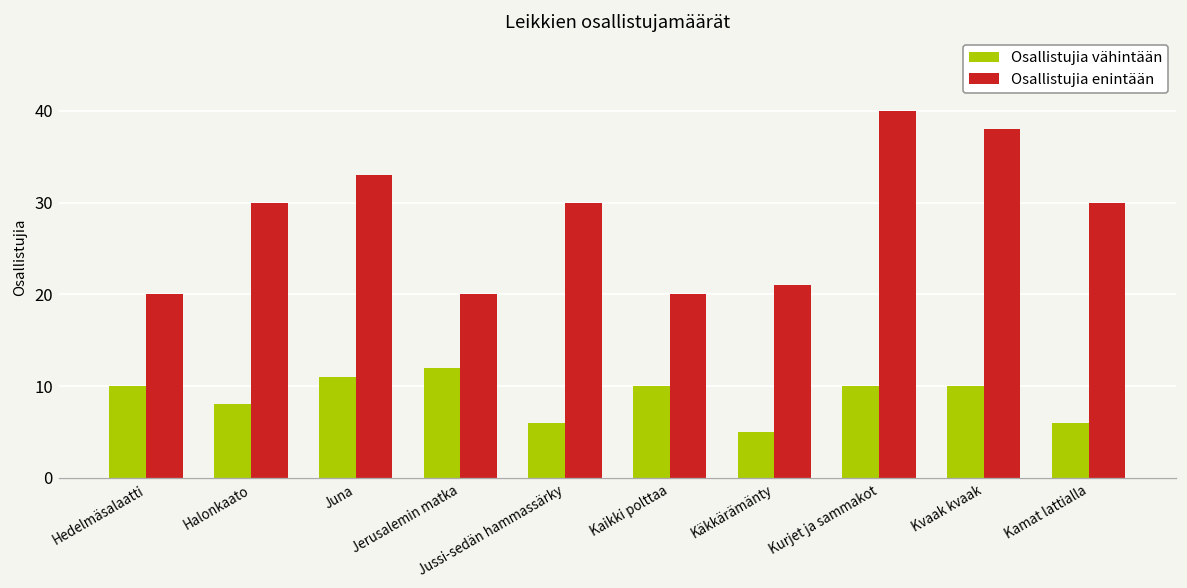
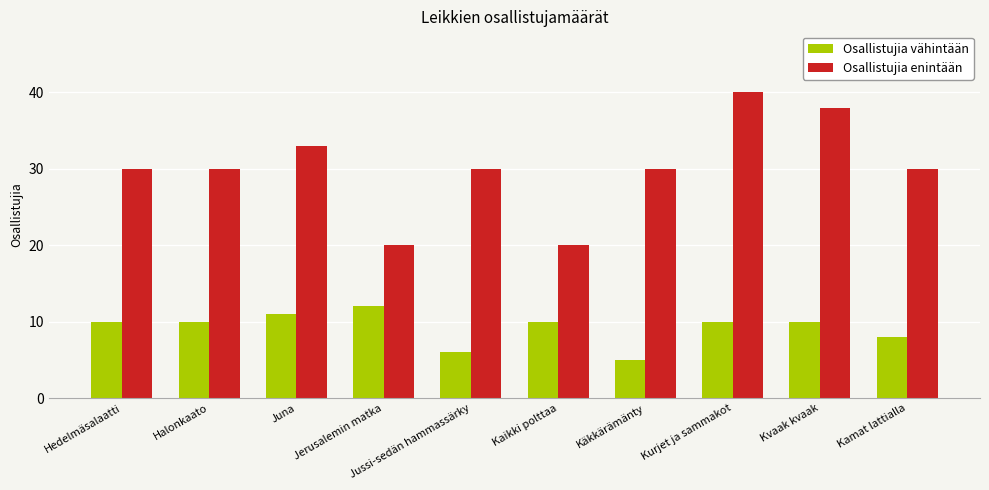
Osallistujia enintään, Hedelmäsalaatti: 20 -> 30
Osallistujia vähintään, Halonkaato: 8 -> 10
Osallistujia enintään, Käkkärämänty: 21 -> 30
Osallistujia vähintään, Kamat lattialla: 6 -> 8
